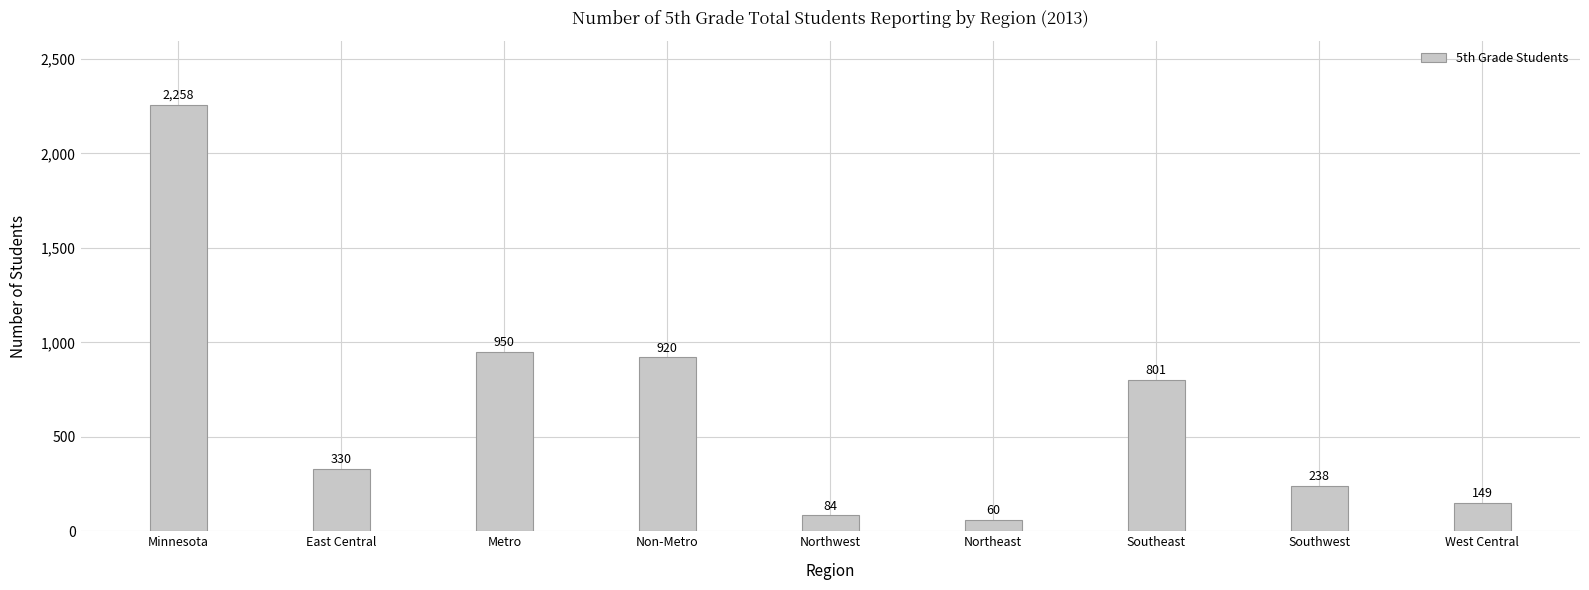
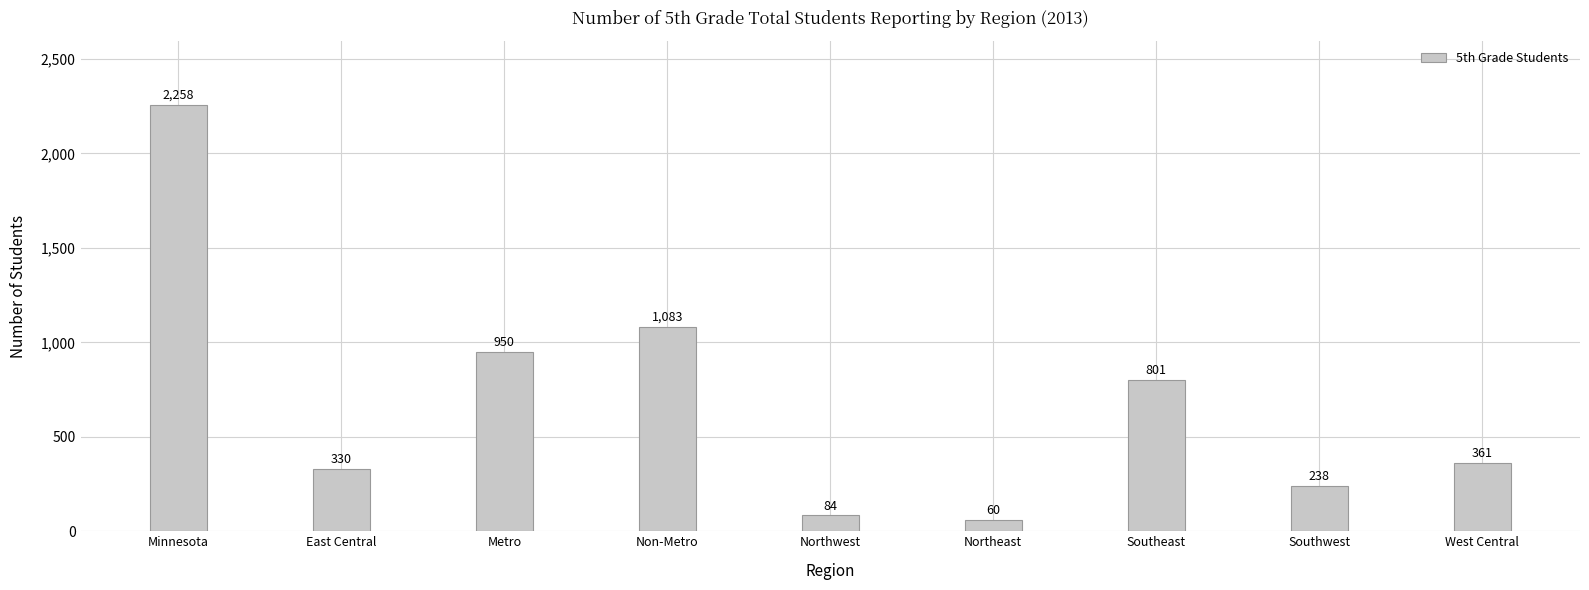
Non-Metro: 920 -> 1,083
West Central: 149 -> 361
